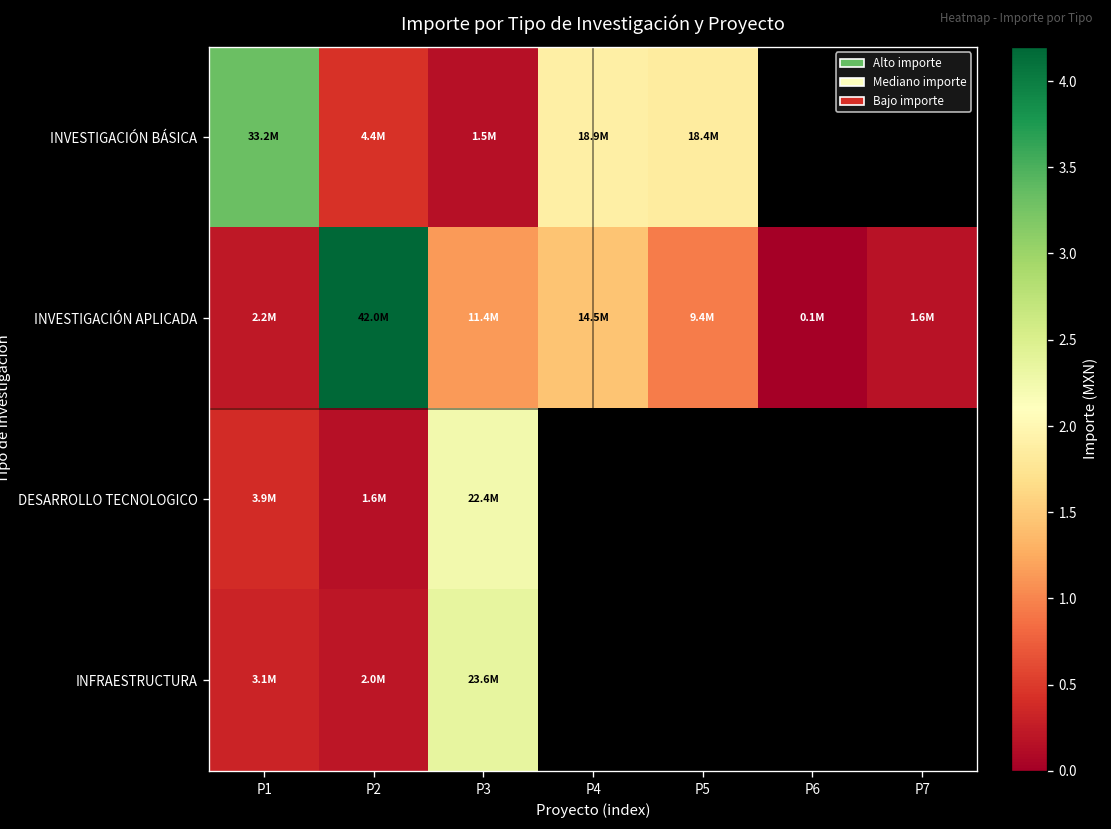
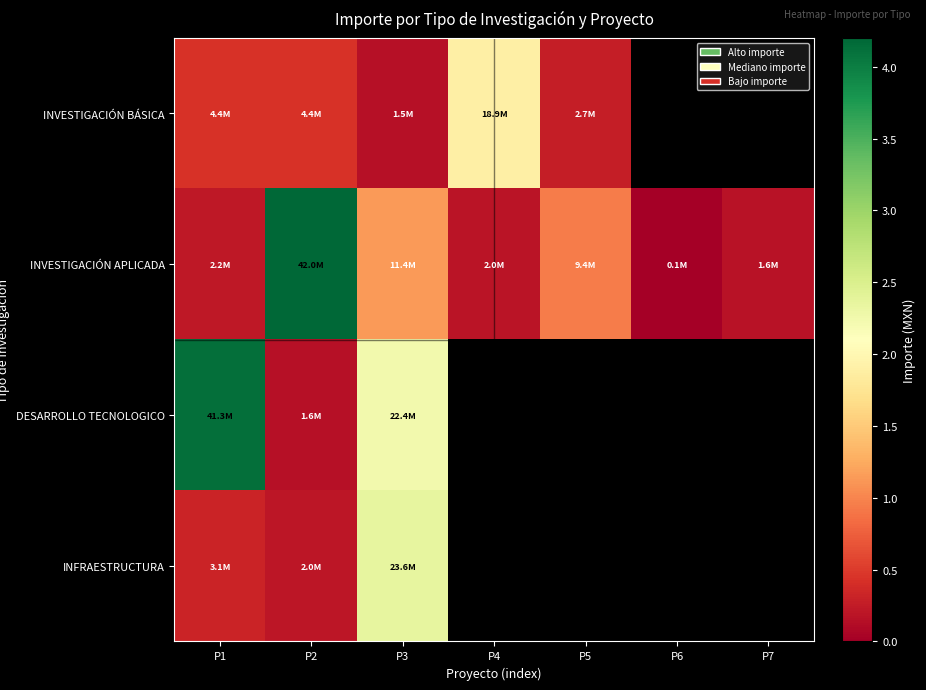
INVESTIGACIÓN BÁSICA, P1: 33.2M -> 4.4M
INVESTIGACIÓN BÁSICA, P5: 18.4M -> 2.7M
INVESTIGACIÓN APLICADA, P4: 14.5M -> 2.0M
DESARROLLO TECNOLOGICO, P1: 3.9M -> 41.3M
